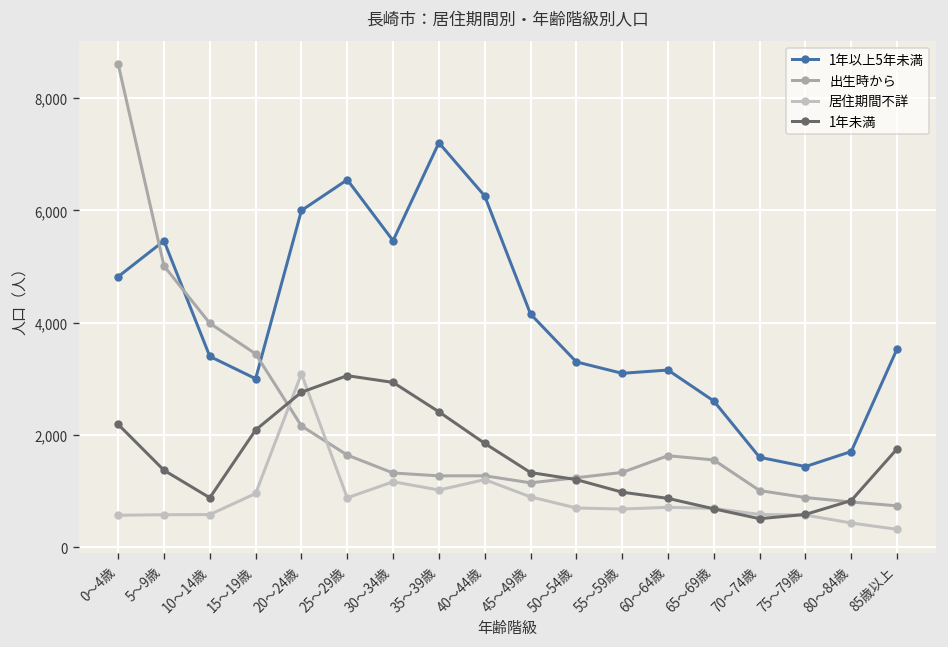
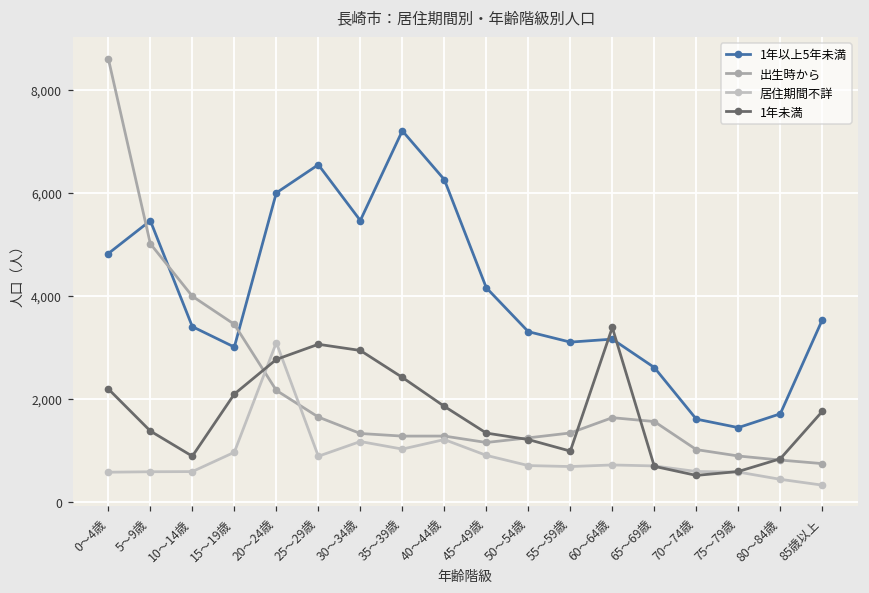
1年未満, 60～64歳: 900 -> 3,400
